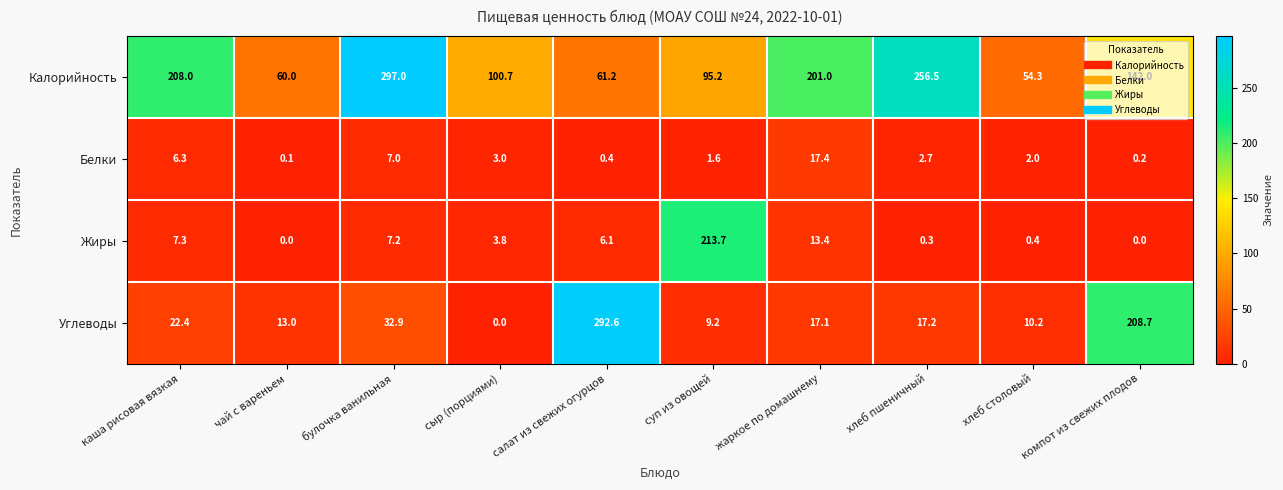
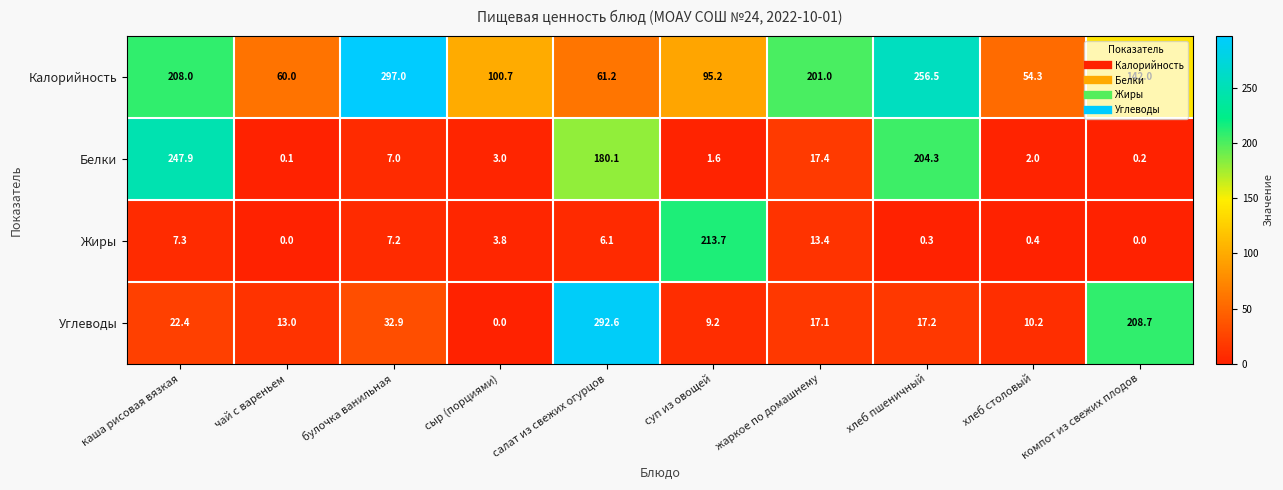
Белки, каша рисовая вязкая: 6.3 -> 247.9
Белки, салат из свежих огурцов: 0.4 -> 180.1
Белки, хлеб пшеничный: 2.7 -> 204.3
